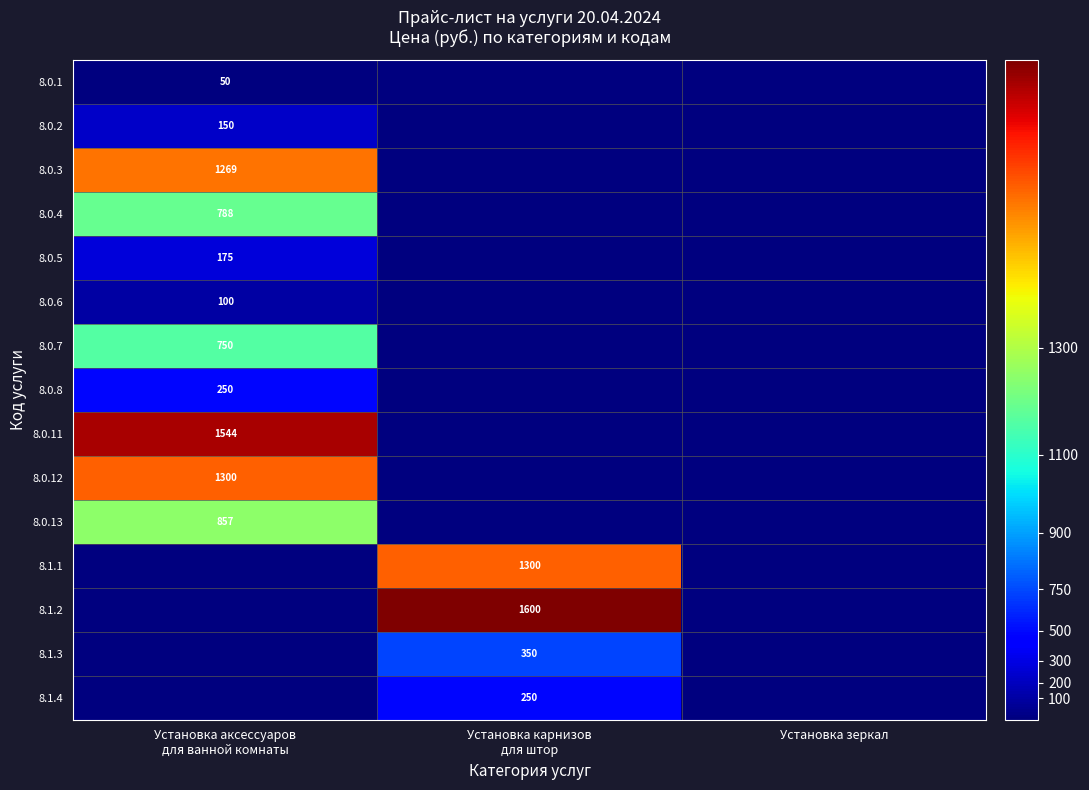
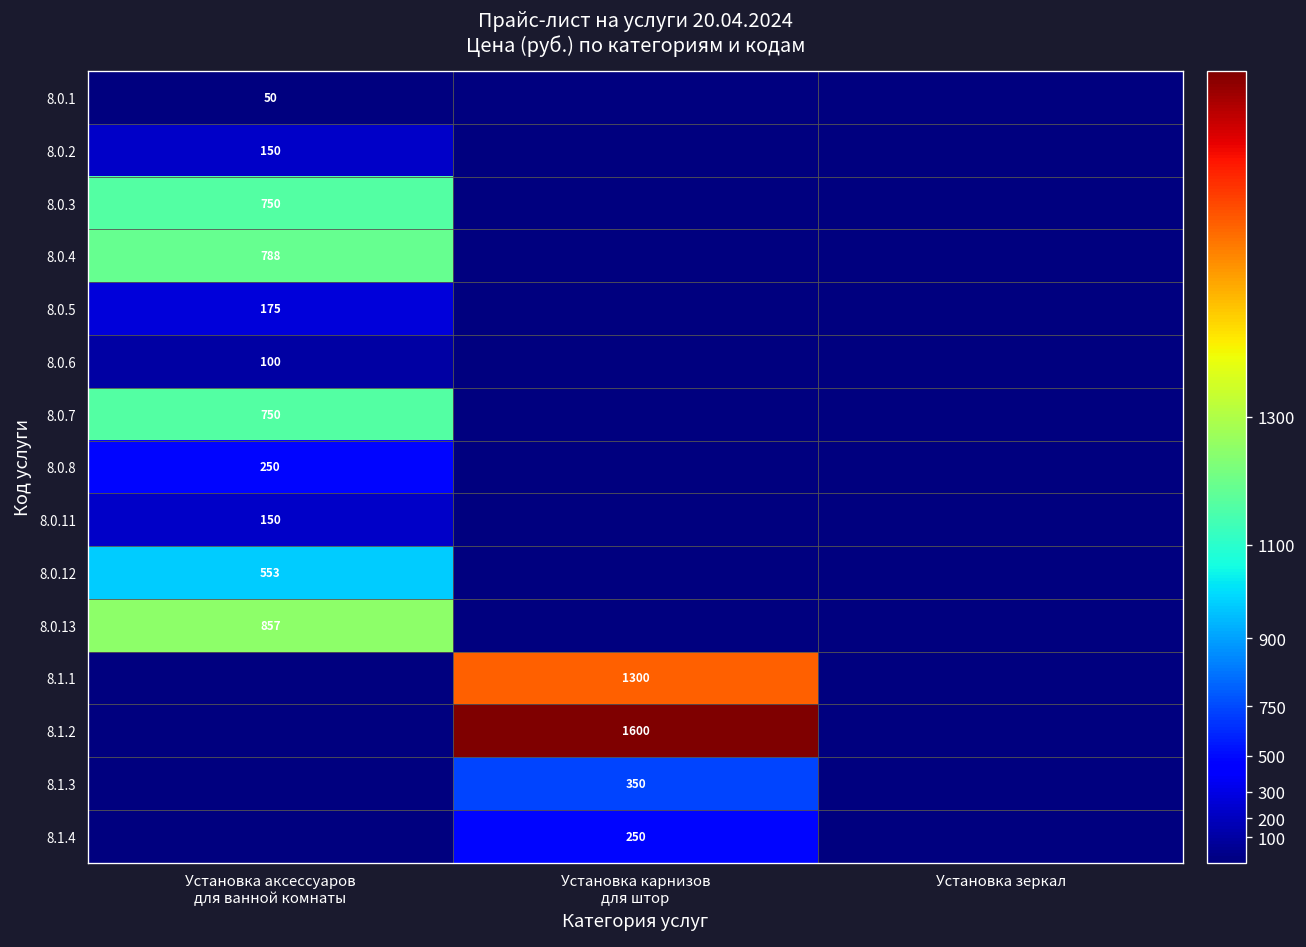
8.0.3, Установка аксессуаров для ванной комнаты: 1269 -> 750
8.0.11, Установка аксессуаров для ванной комнаты: 1544 -> 150
8.0.12, Установка аксессуаров для ванной комнаты: 1300 -> 553
